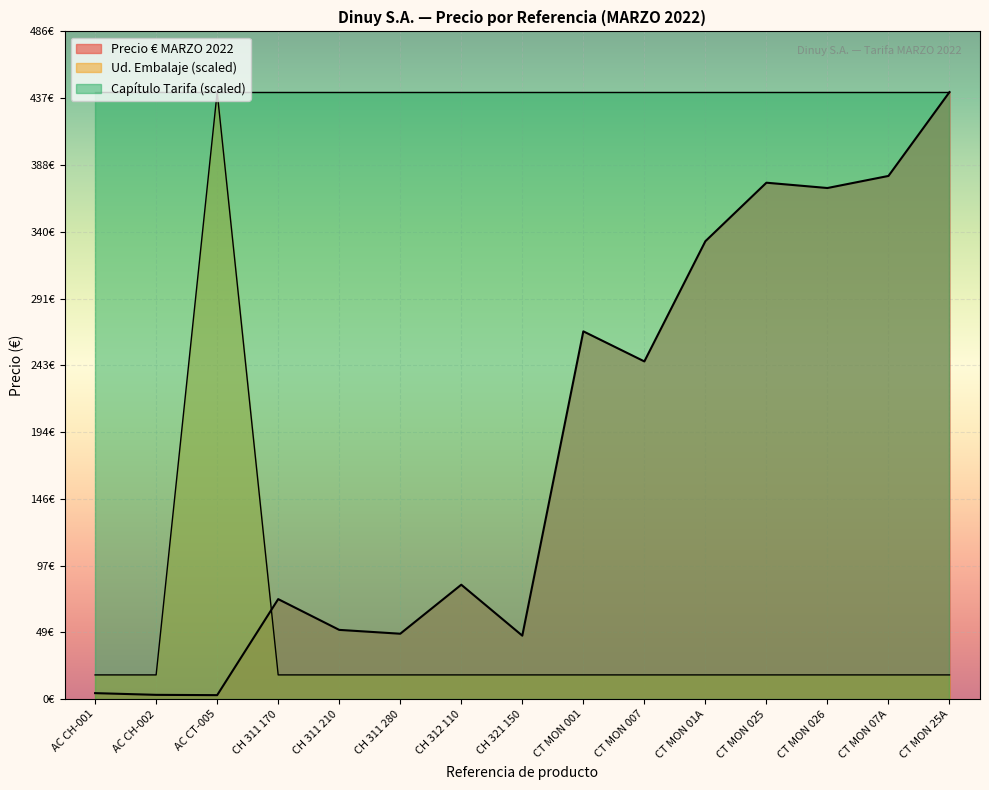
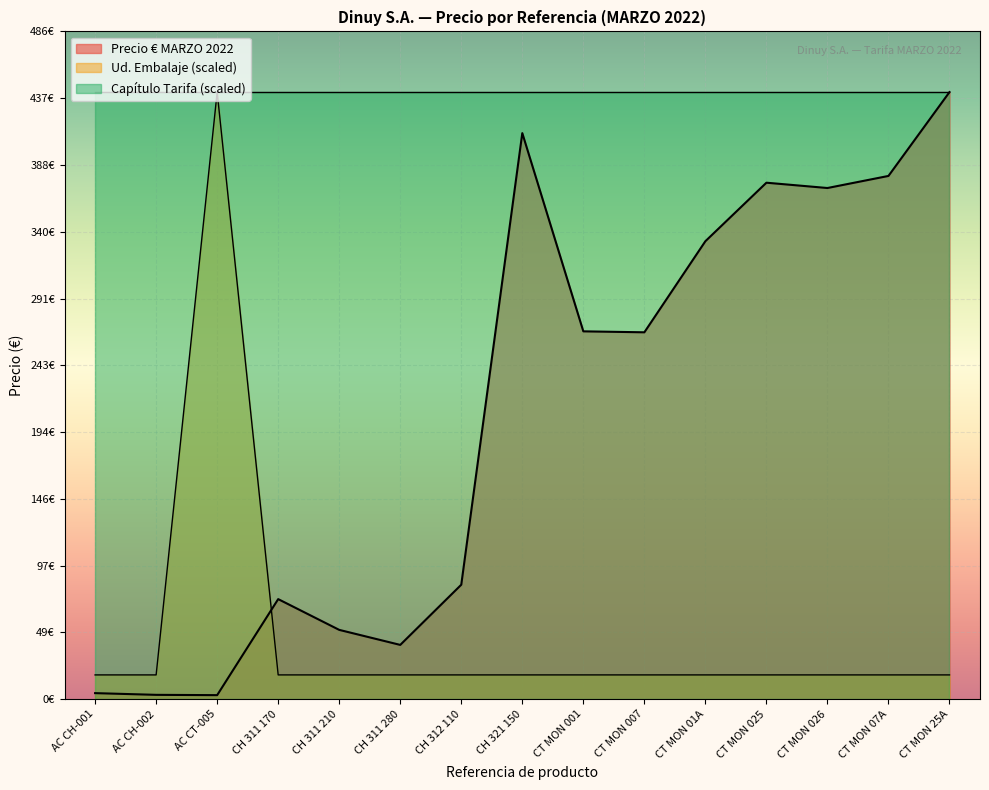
Precio € MARZO 2022, CH 311 280: 48€ -> 39€
Precio € MARZO 2022, CH 321 150: 46€ -> 412€
Precio € MARZO 2022, CT MON 007: 246€ -> 267€
